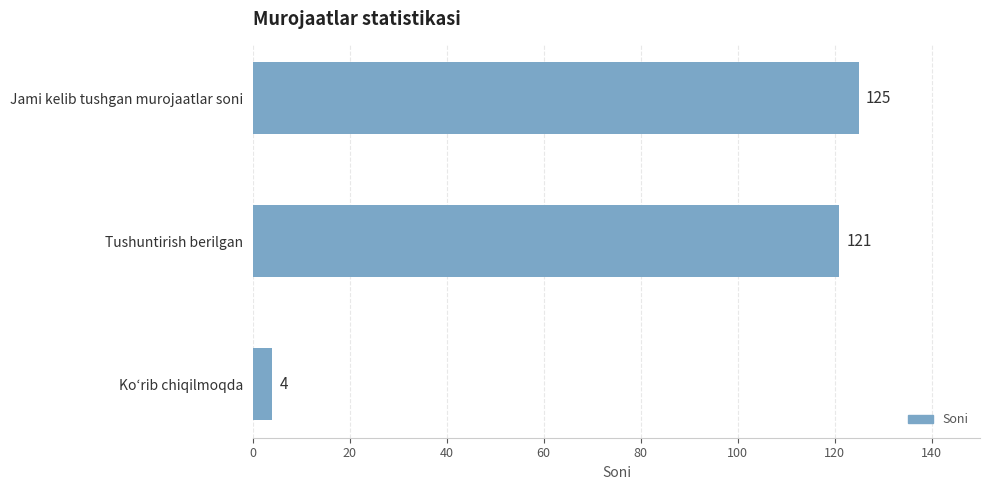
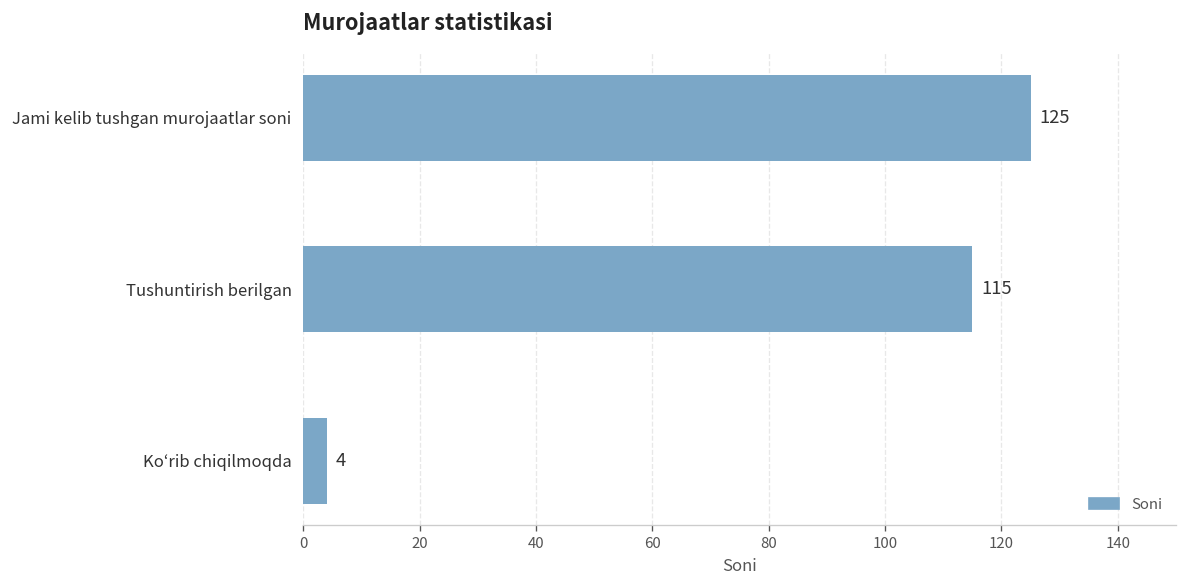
Tushuntirish berilgan: 121 -> 115
